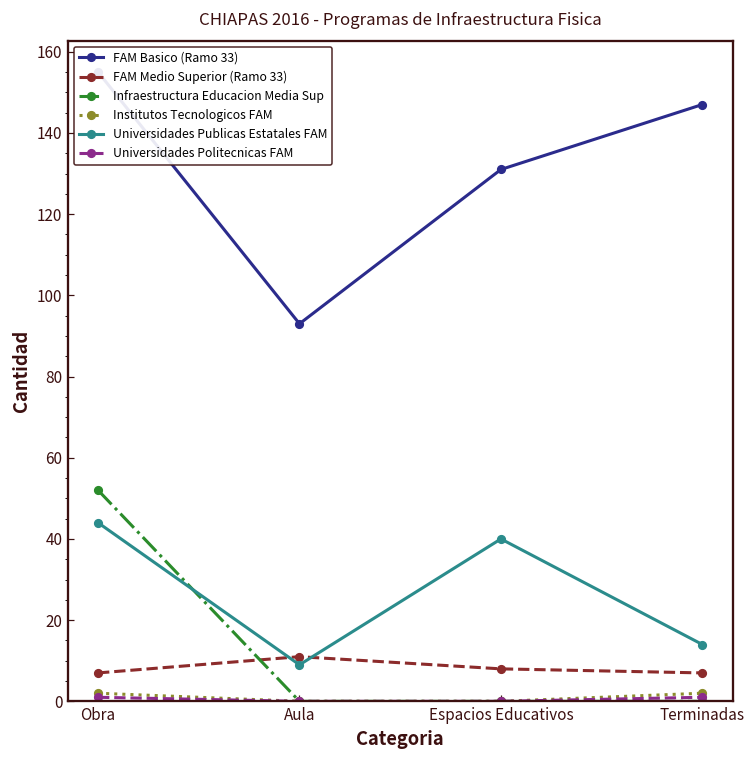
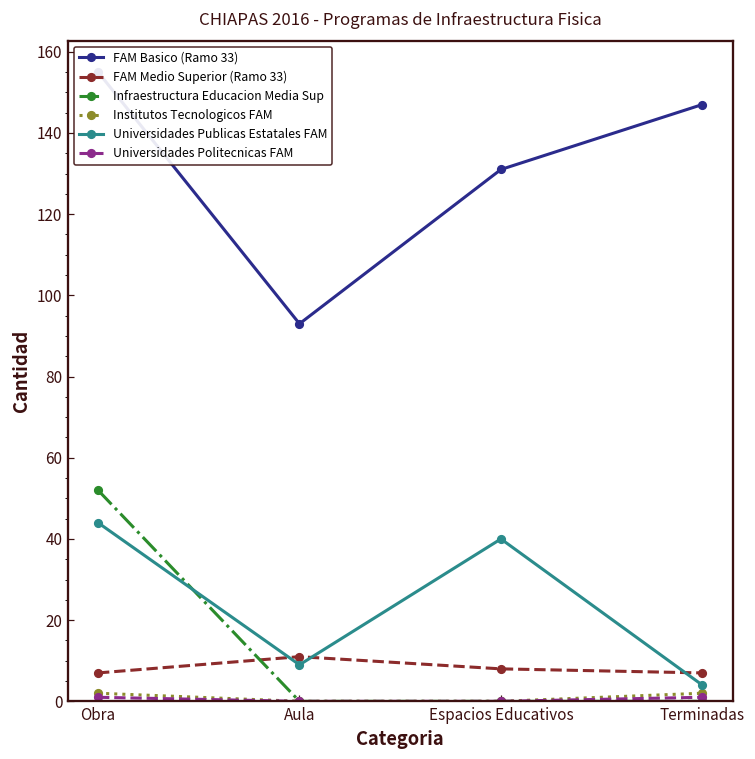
Universidades Publicas Estatales FAM, Terminadas: 14 -> 4
